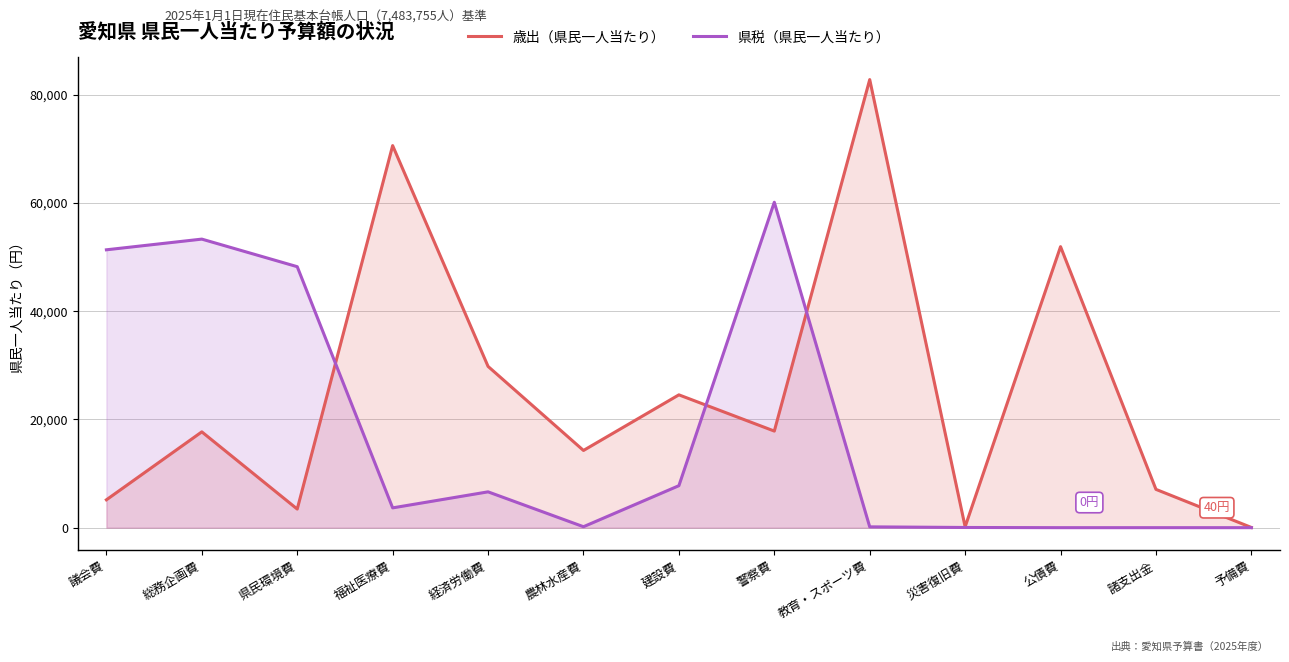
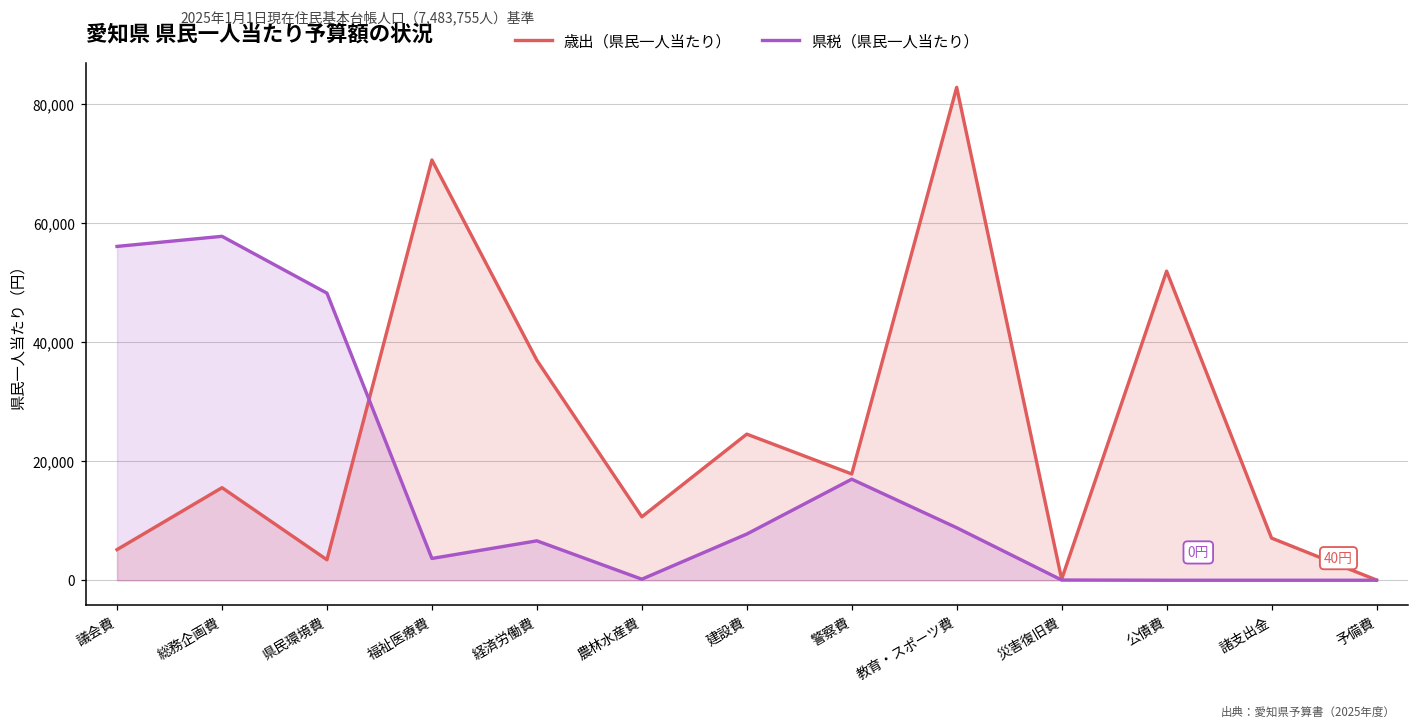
県税（県民一人当たり）, 議会費: 51,000 -> 56,000
歳出（県民一人当たり）, 総務企画費: 18,000 -> 16,000
県税（県民一人当たり）, 総務企画費: 53,000 -> 58,000
歳出（県民一人当たり）, 経済労働費: 30,000 -> 37,000
歳出（県民一人当たり）, 農林水産費: 14,000 -> 11,000
県税（県民一人当たり）, 警察費: 60,000 -> 17,000
県税（県民一人当たり）, 教育・スポーツ費: 0 -> 9,000
